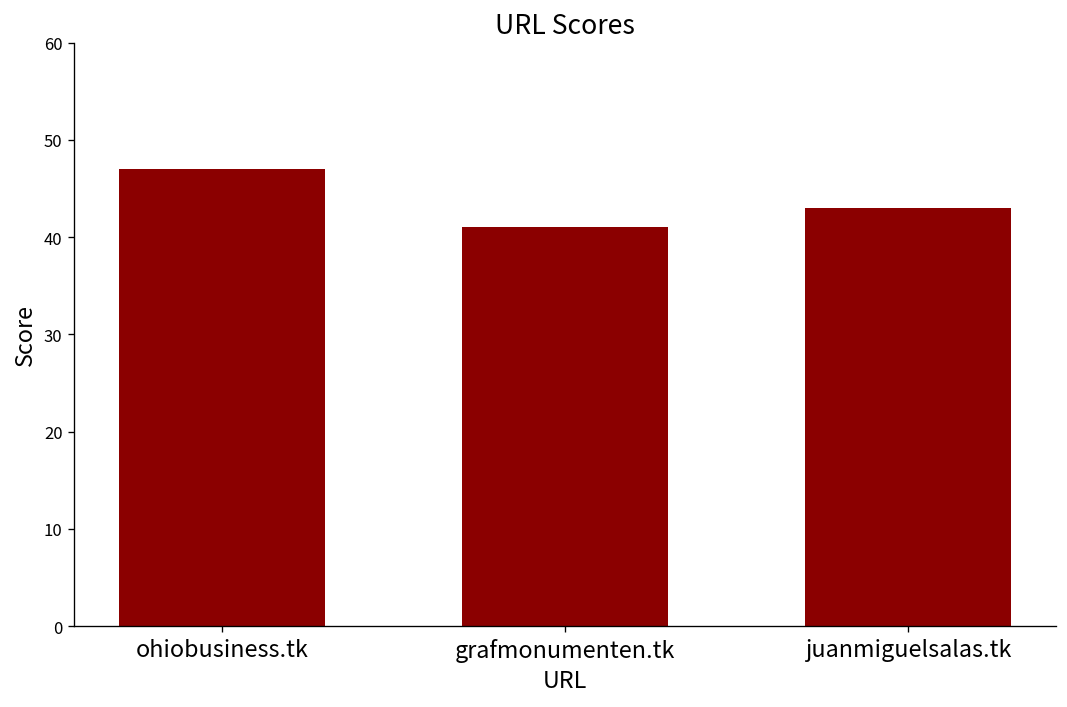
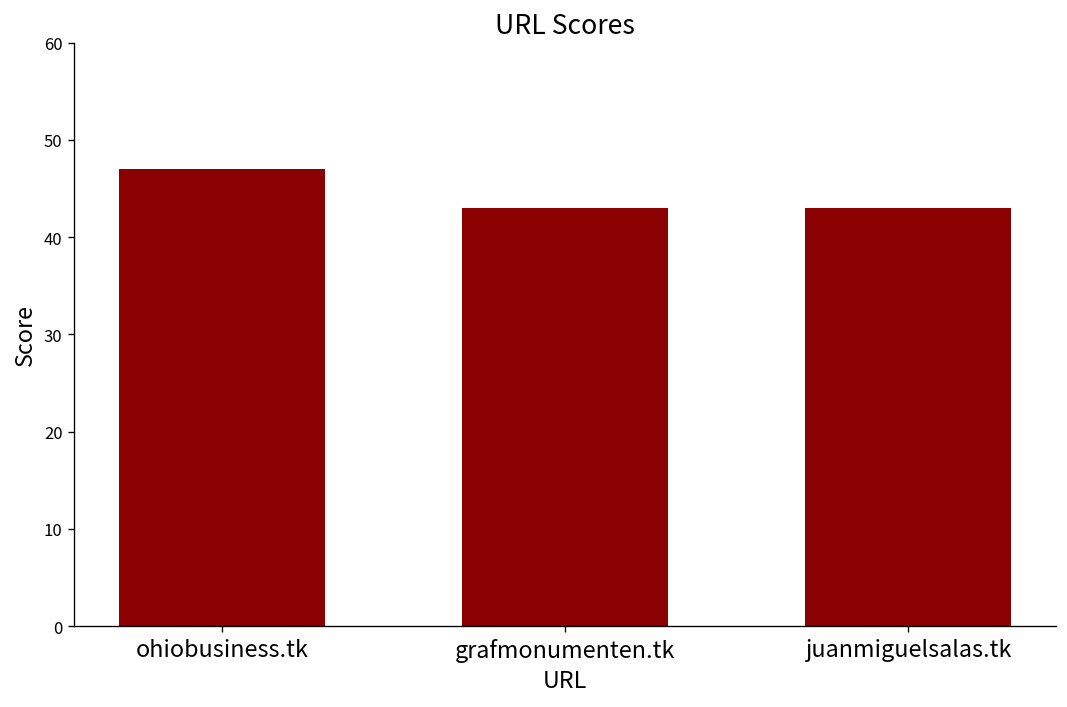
grafmonumenten.tk: 41 -> 43
